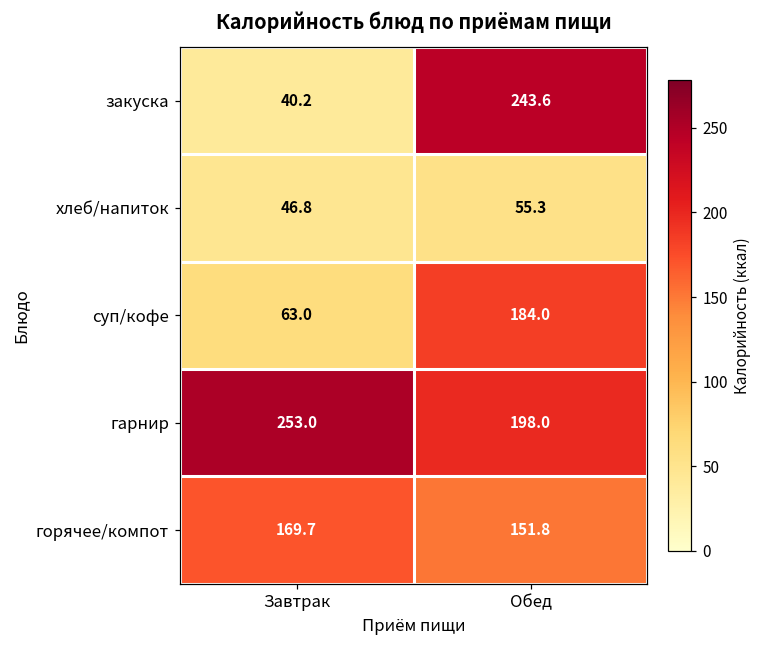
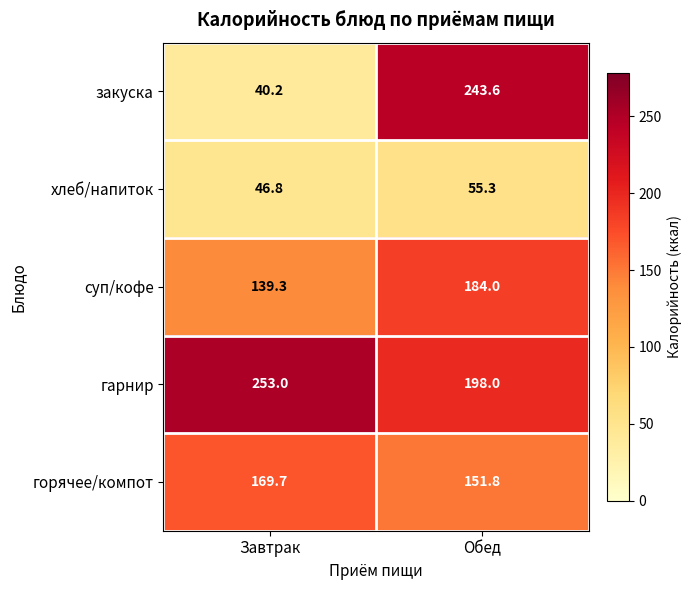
суп/кофе, Завтрак: 63.0 -> 139.3
